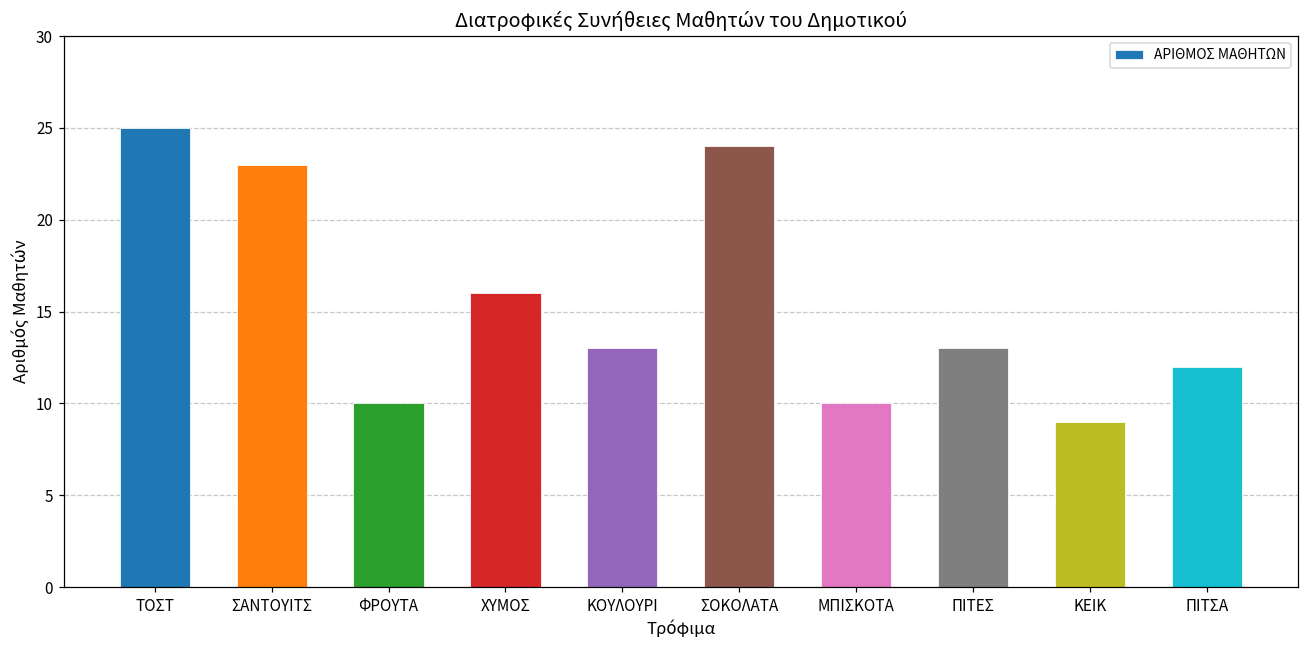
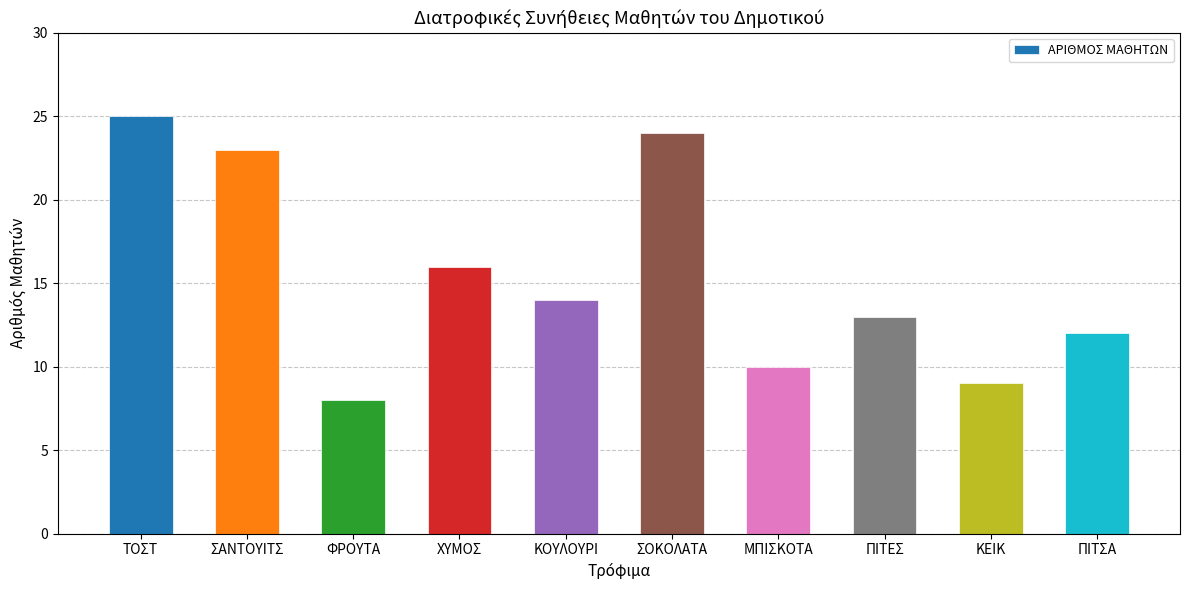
ΦΡΟΥΤΑ: 10 -> 8
ΚΟΥΛΟΥΡΙ: 13 -> 14
